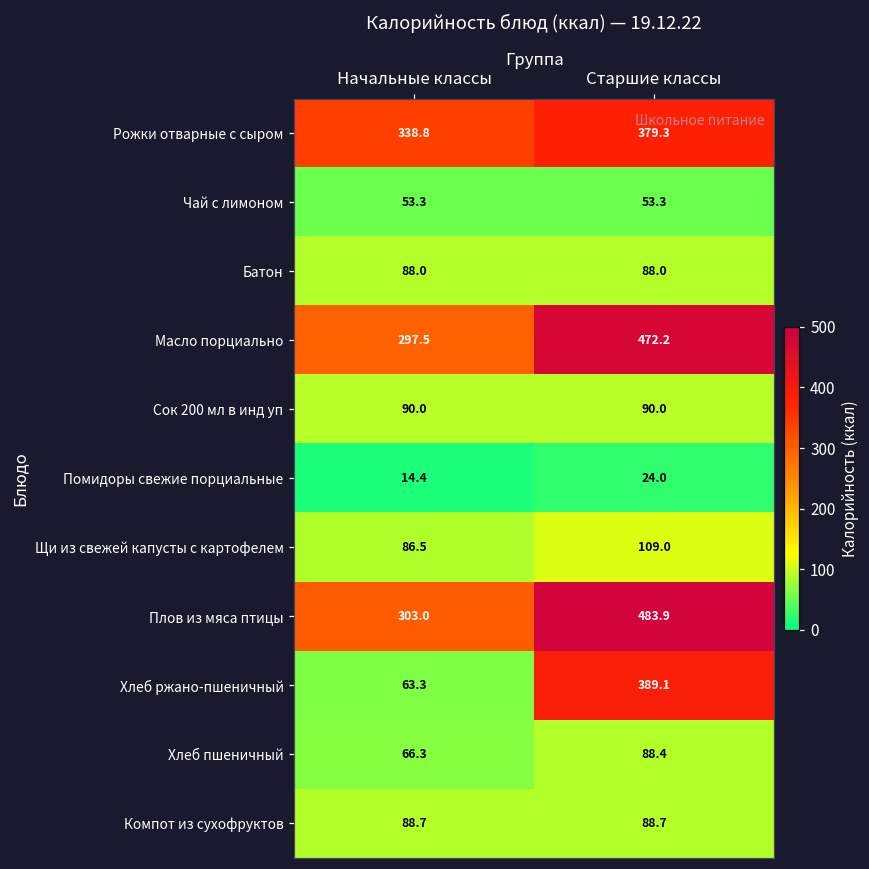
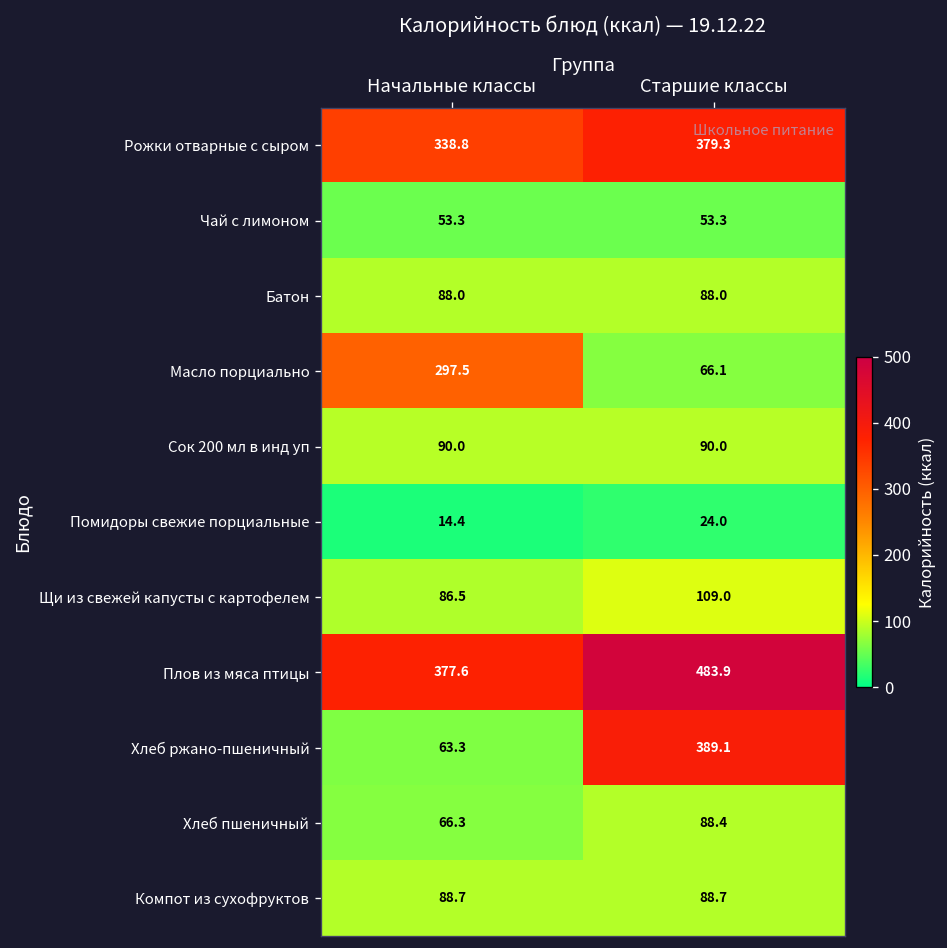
Масло порциально, Старшие классы: 472.2 -> 66.1
Плов из мяса птицы, Начальные классы: 303.0 -> 377.6
